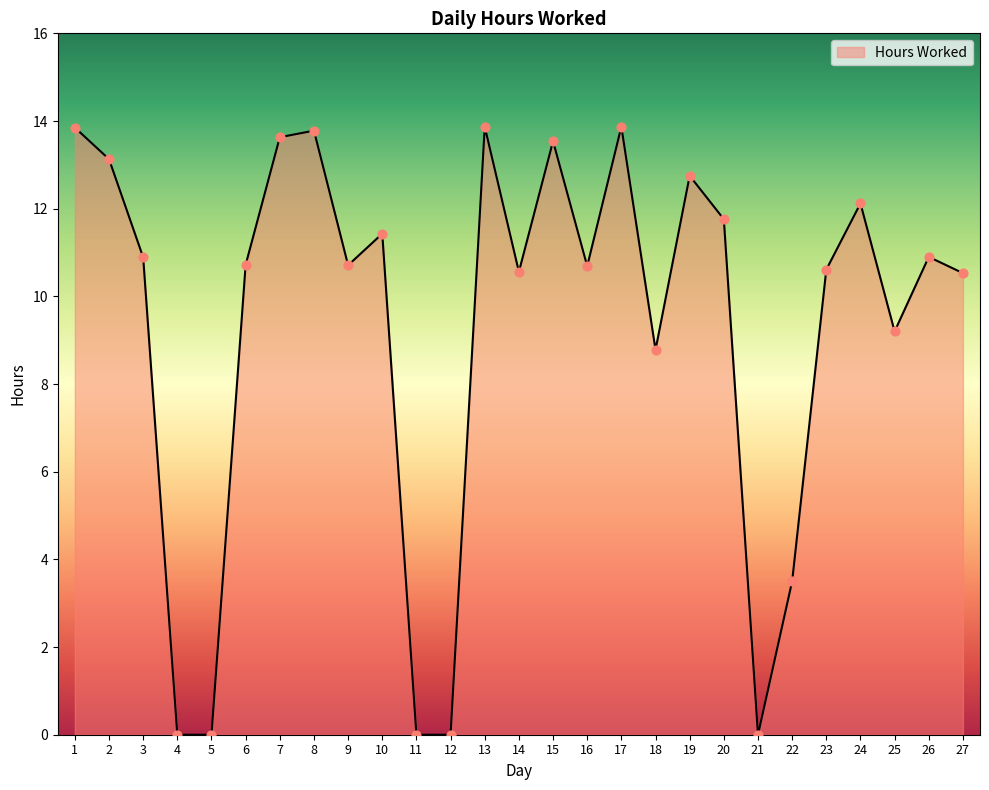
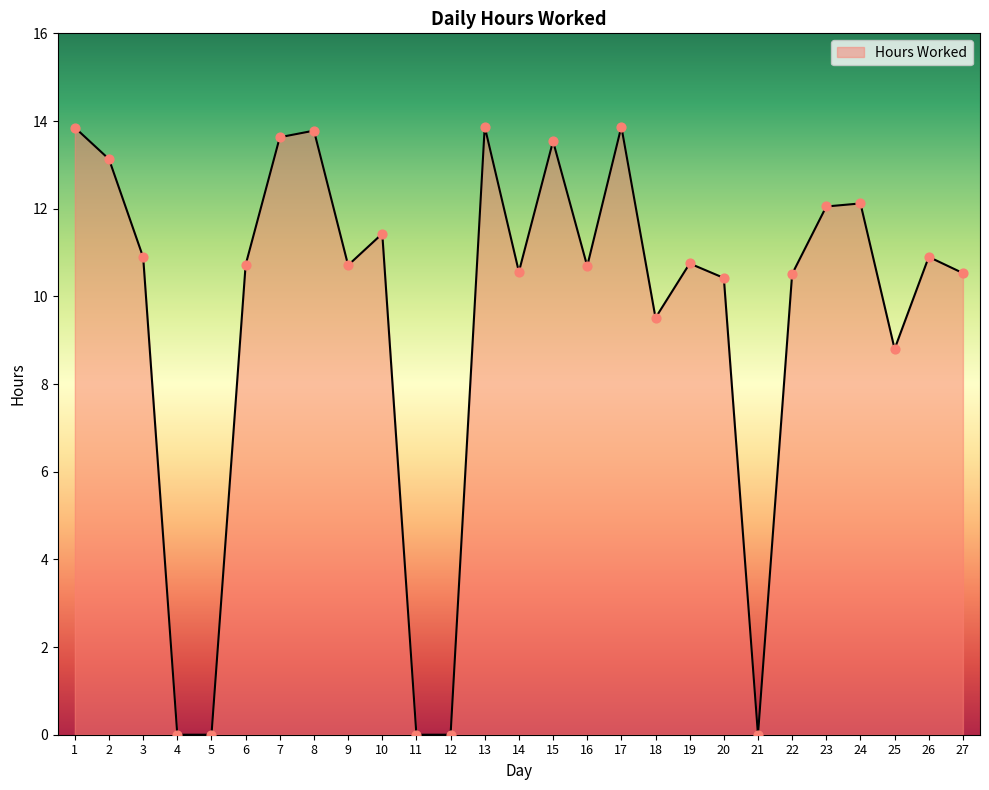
18: 8.8 -> 9.5
19: 12.8 -> 10.8
20: 11.8 -> 10.4
22: 3.5 -> 10.5
23: 10.6 -> 12.1
25: 9.2 -> 8.8
